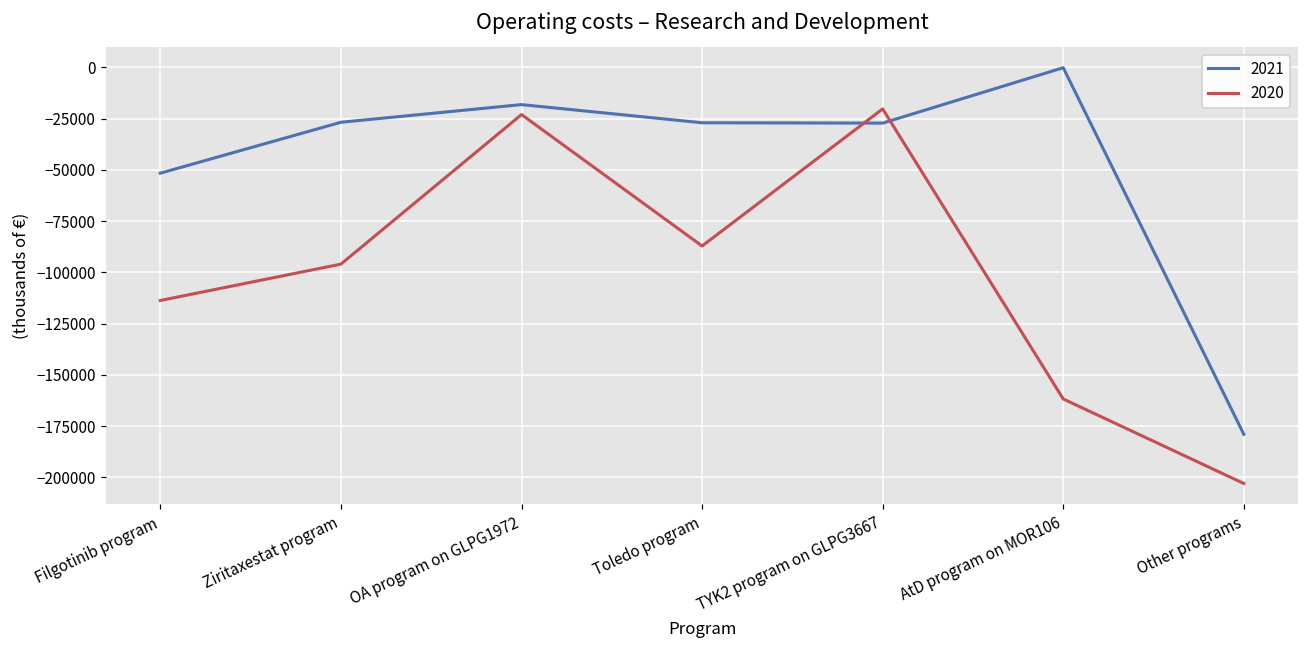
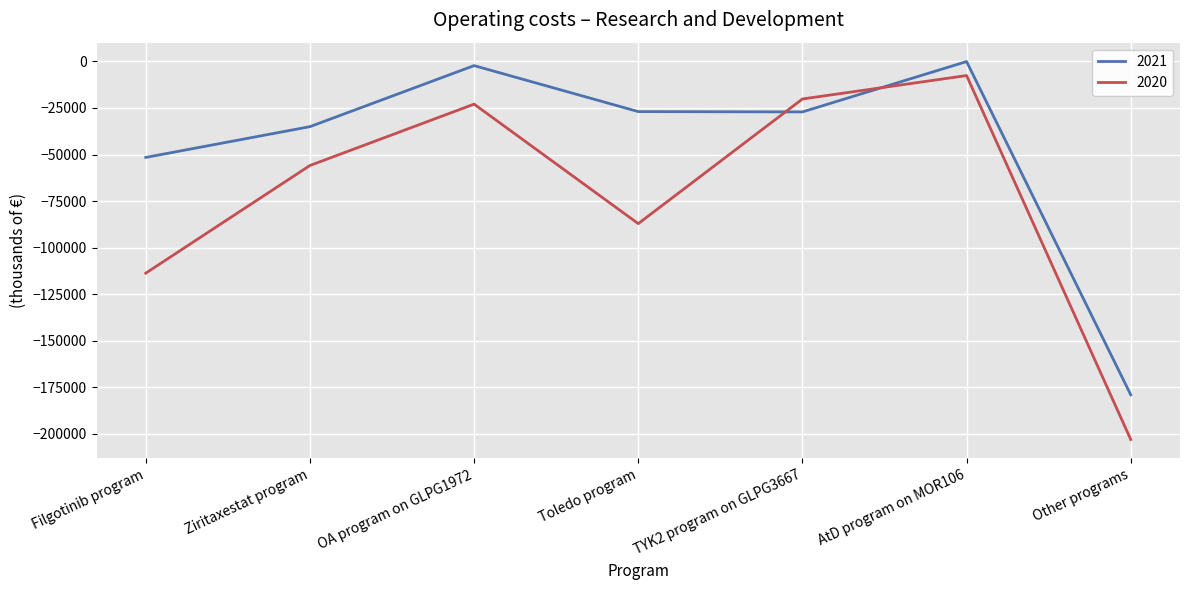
2021, Ziritaxestat program: -27000 -> -35000
2020, Ziritaxestat program: -96000 -> -56000
2021, OA program on GLPG1972: -18000 -> -2000
2020, AtD program on MOR106: -162000 -> -8000
